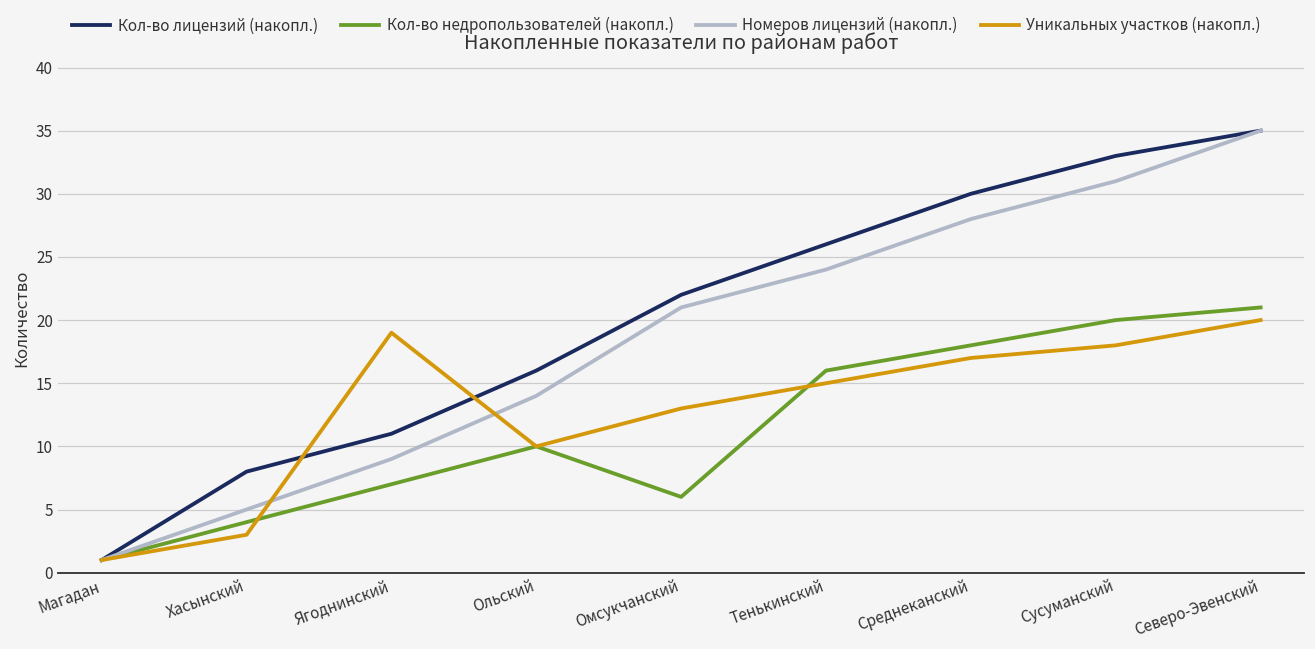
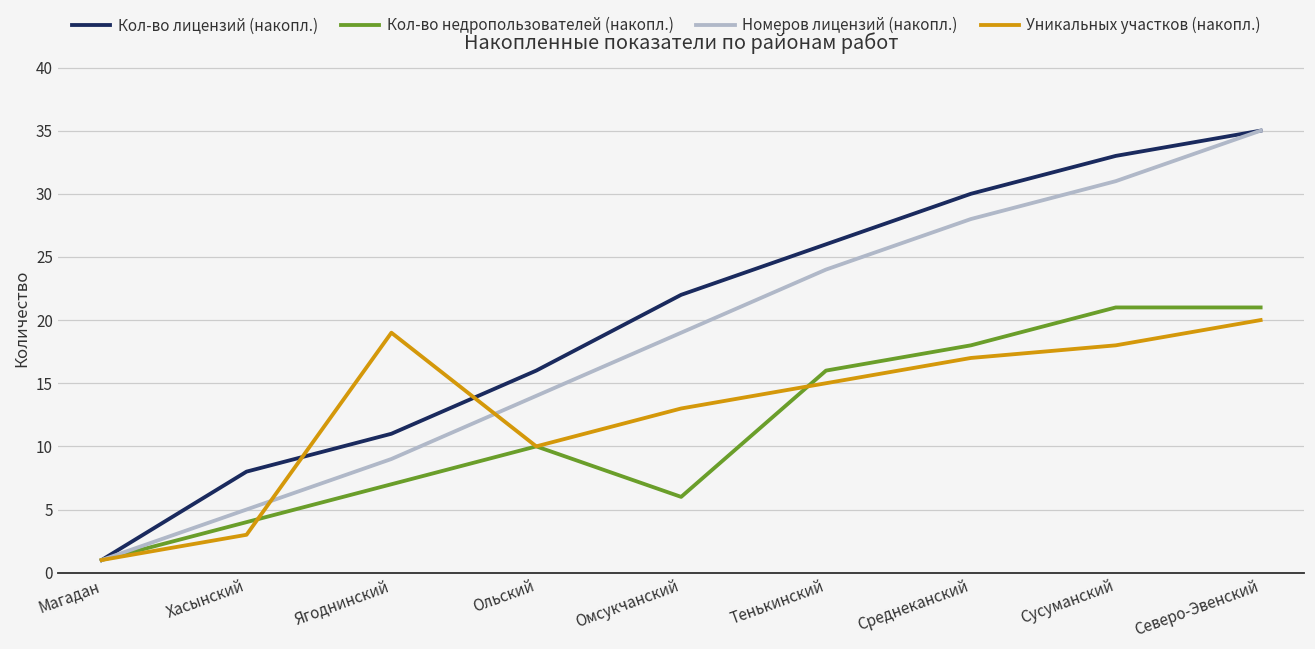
Номеров лицензий (накопл.), Омсукчанский: 21 -> 19
Кол-во недропользователей (накопл.), Сусуманский: 20 -> 21
